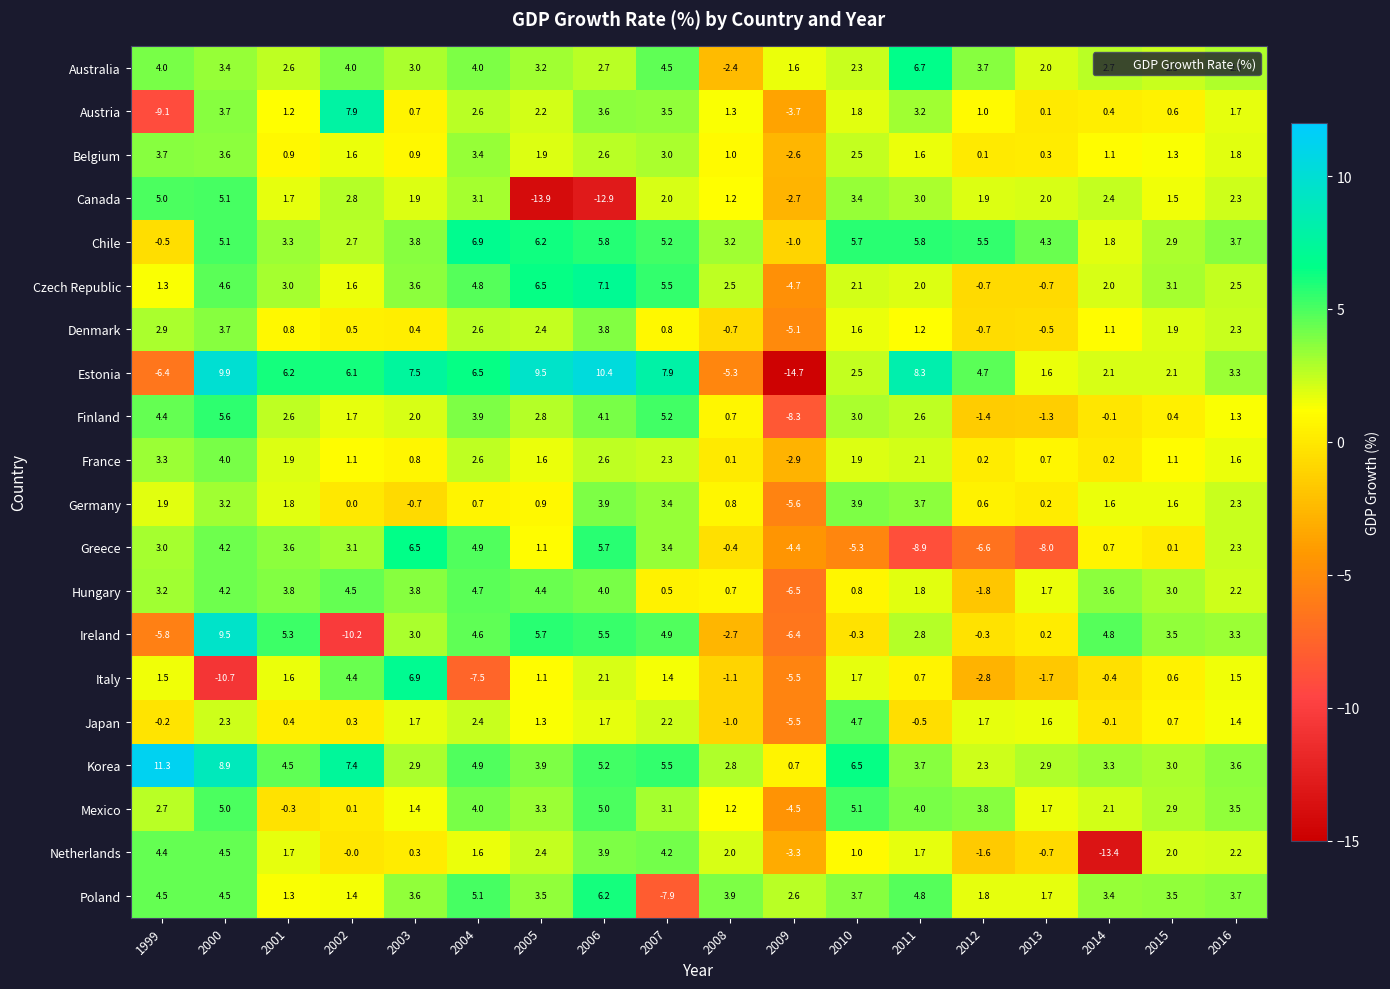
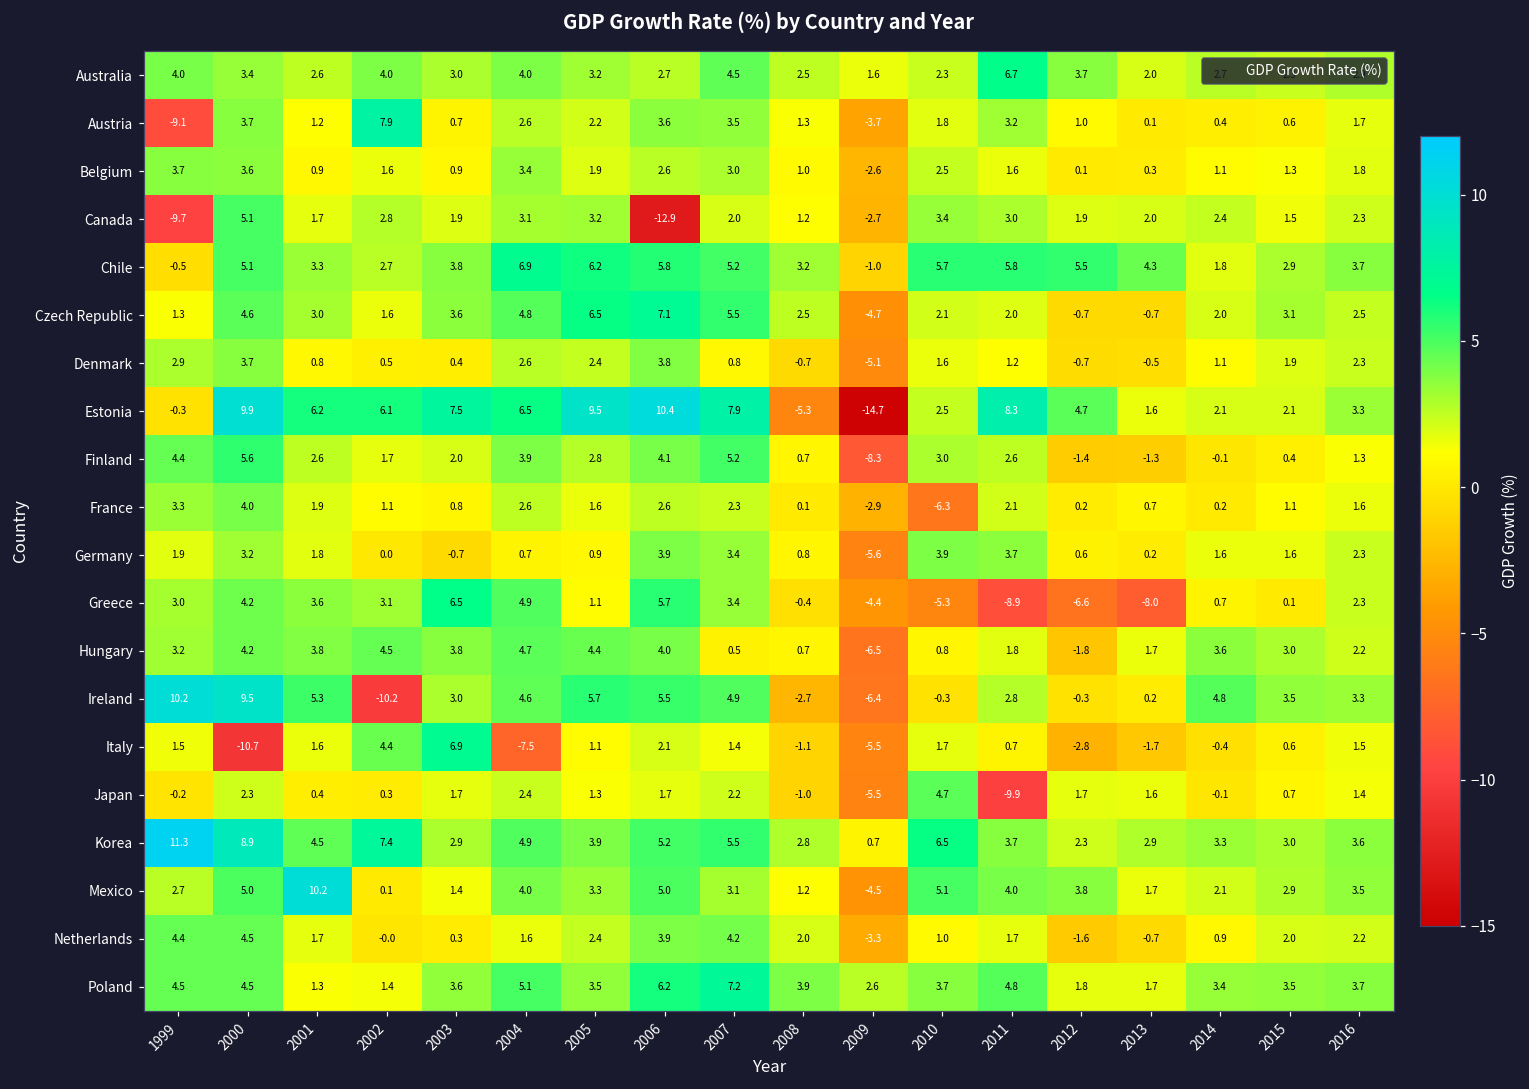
Australia, 2008: -2.4 -> 2.5
Canada, 1999: 5.0 -> -9.7
Canada, 2005: -13.9 -> 3.2
Estonia, 1999: -6.4 -> -0.3
France, 2010: 1.9 -> -6.3
Ireland, 1999: -5.8 -> 10.2
Japan, 2011: -0.5 -> -9.9
Mexico, 2001: -0.3 -> 10.2
Netherlands, 2014: -13.4 -> 0.9
Poland, 2007: -7.9 -> 7.2
